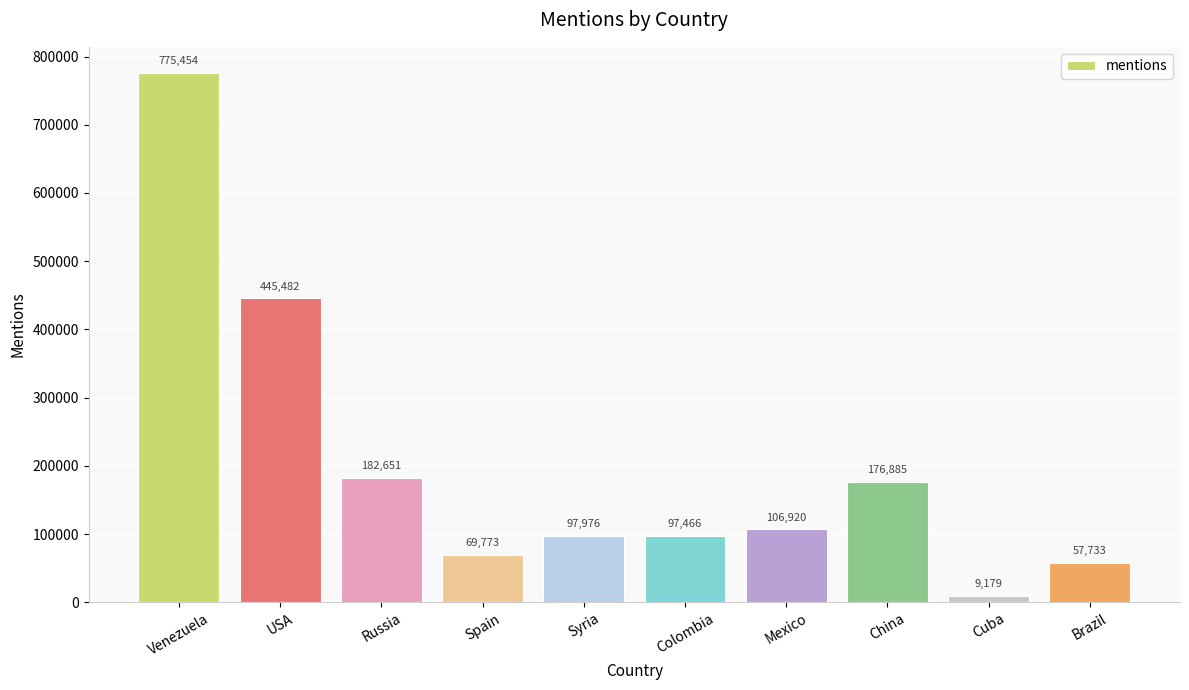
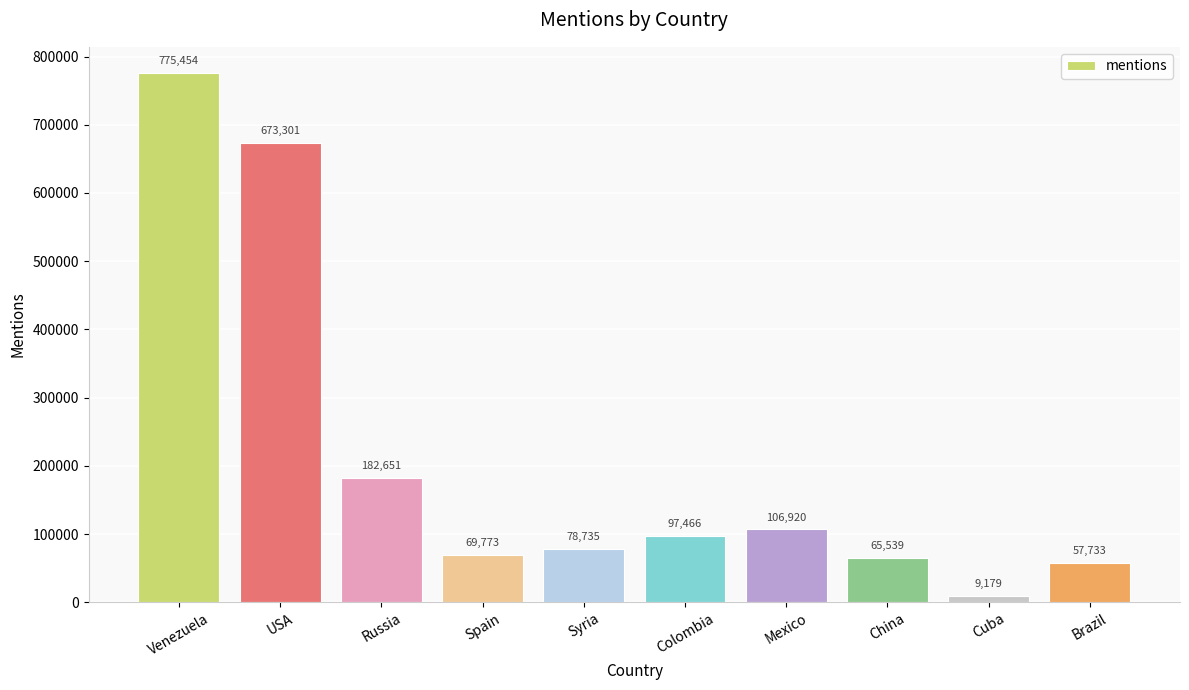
USA: 445,482 -> 673,301
Syria: 97,976 -> 78,735
China: 176,885 -> 65,539
